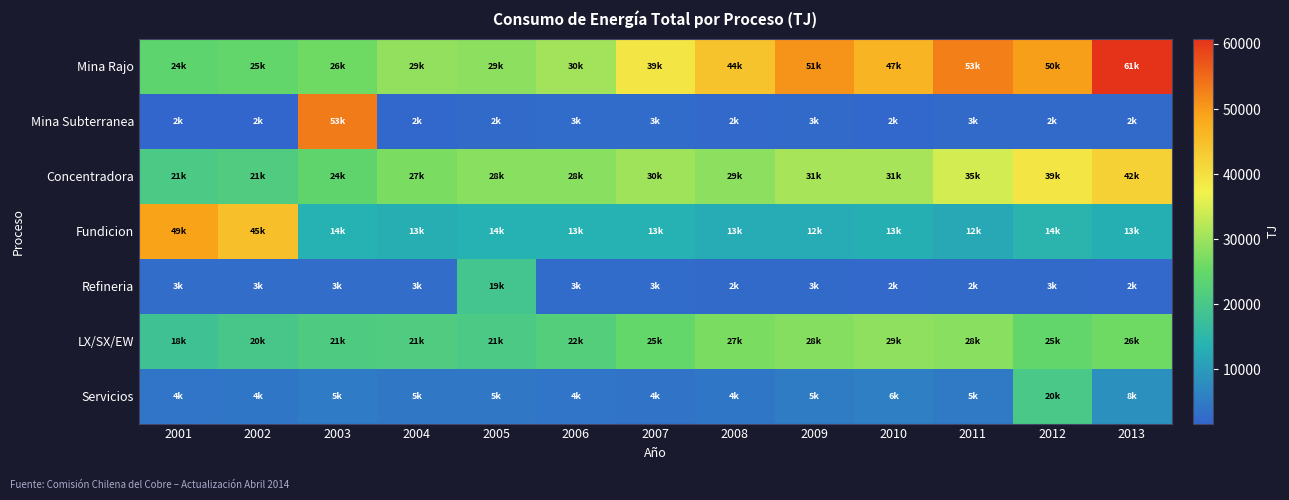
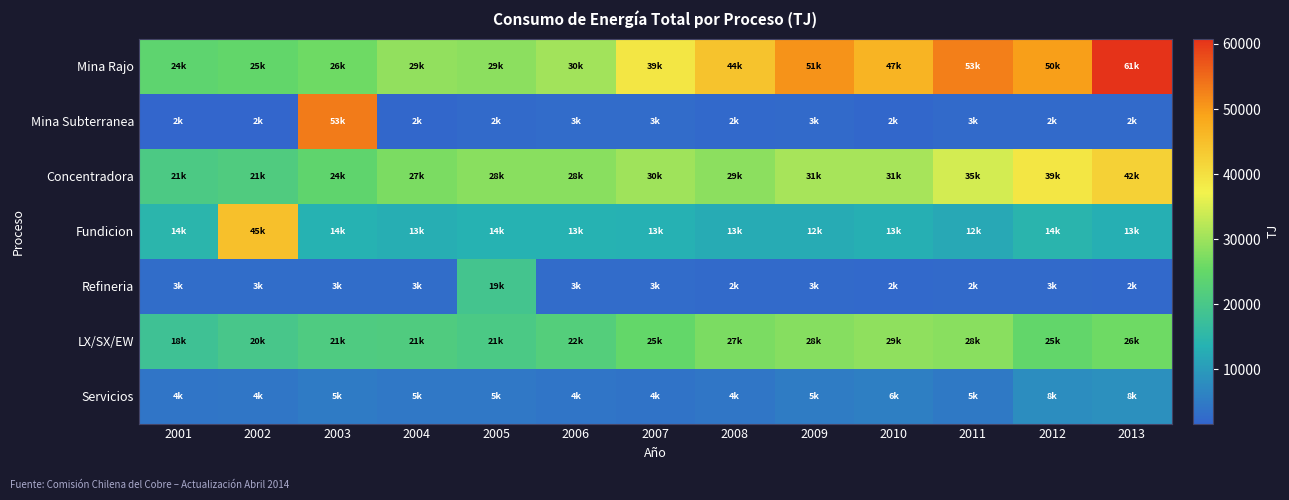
Fundicion, 2001: 49k -> 14k
Servicios, 2012: 20k -> 8k
